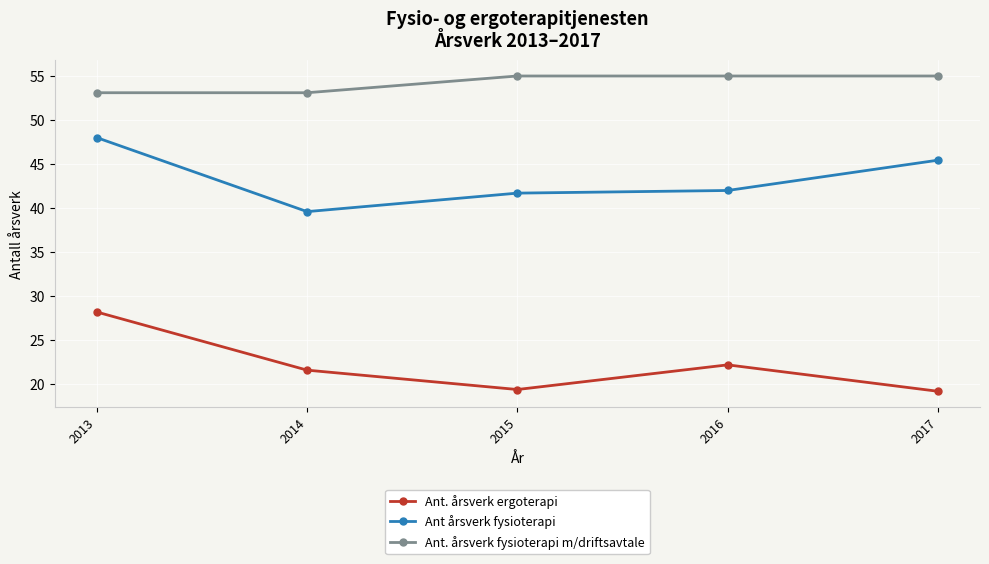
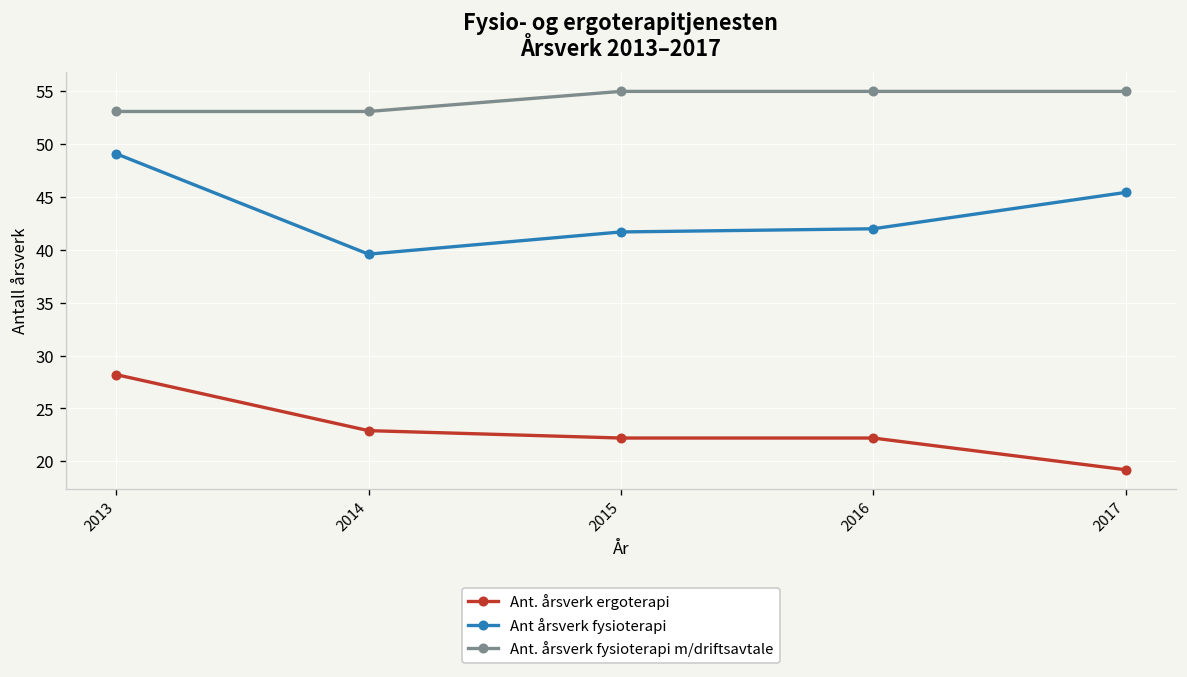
Ant årsverk fysioterapi, 2013: 48 -> 49
Ant. årsverk ergoterapi, 2014: 22 -> 23
Ant. årsverk ergoterapi, 2015: 19 -> 22
